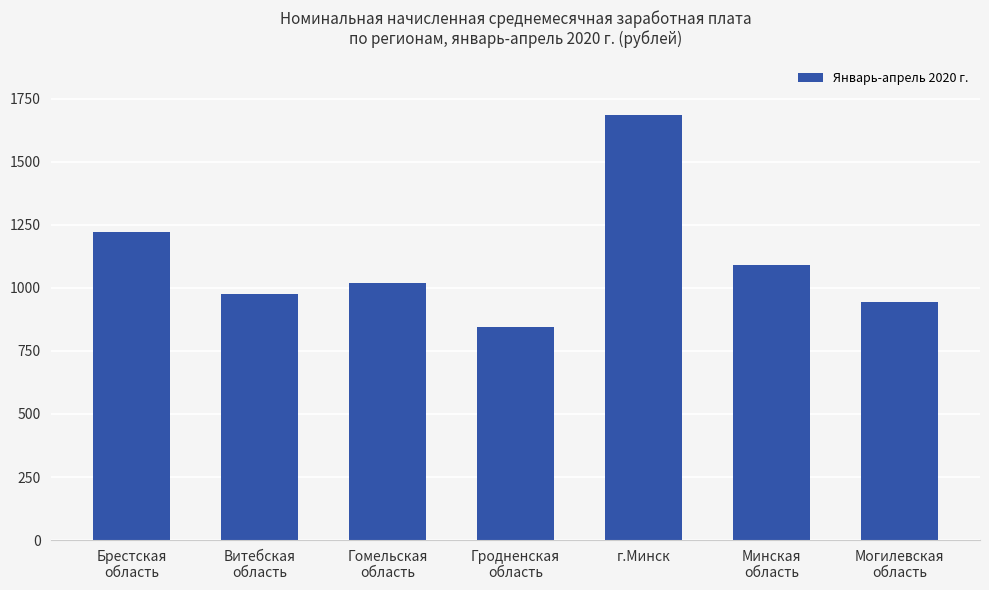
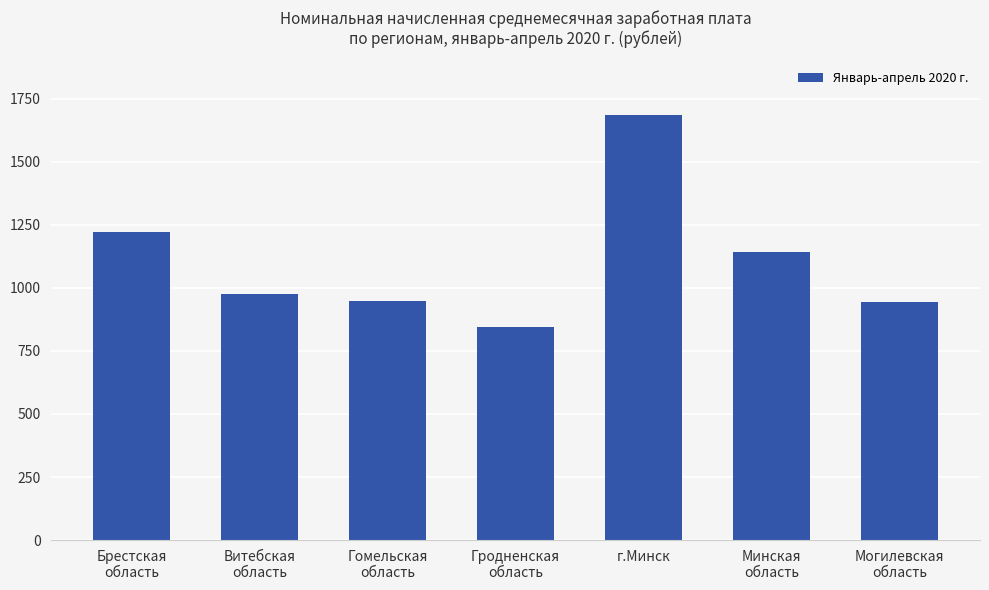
Гомельская область: 1020 -> 950
Минская область: 1090 -> 1140
